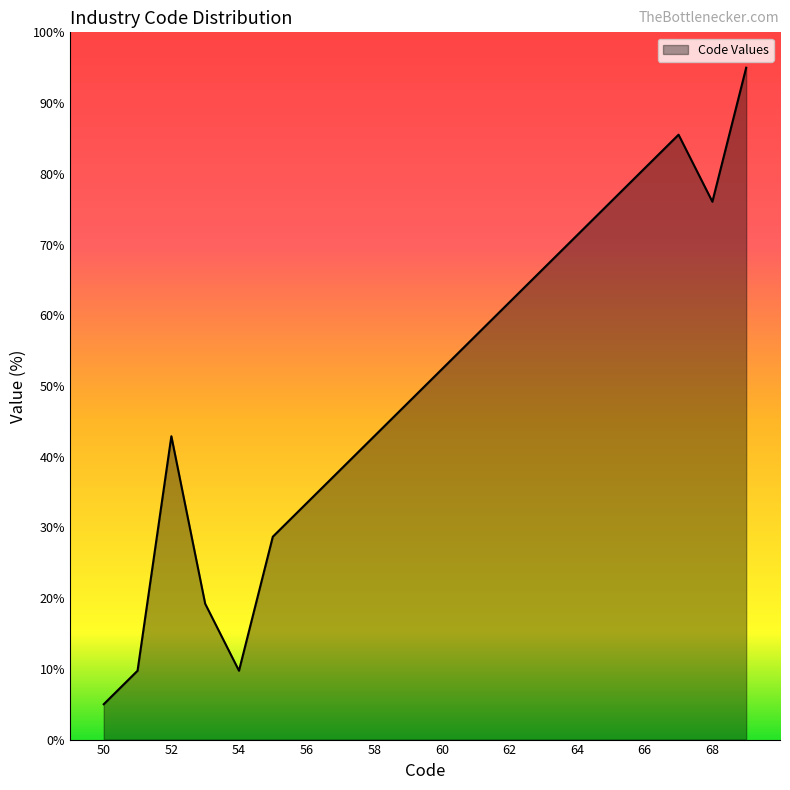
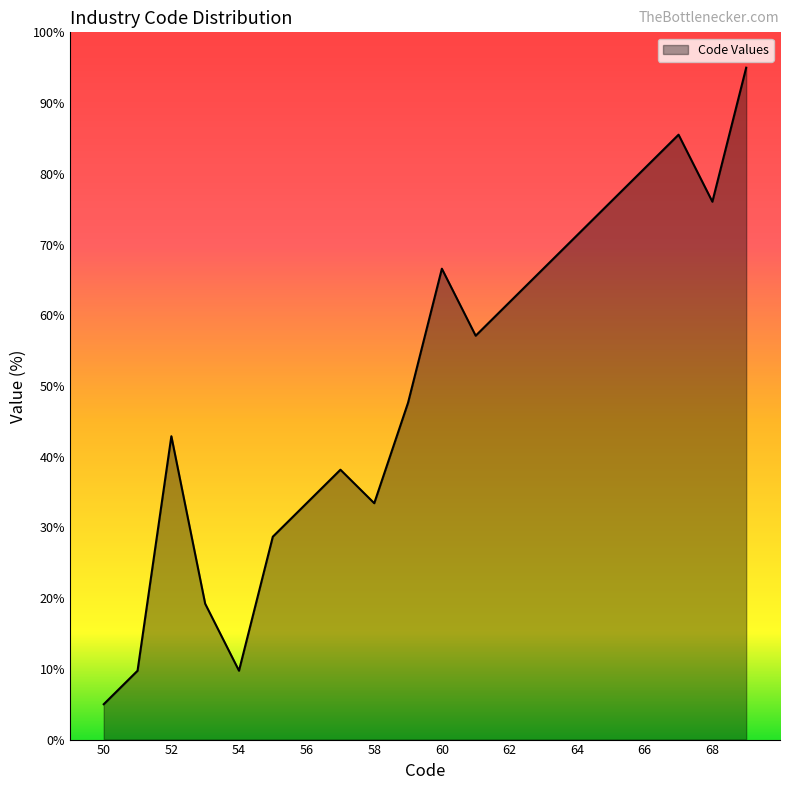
58: 43% -> 33%
60: 52% -> 67%
